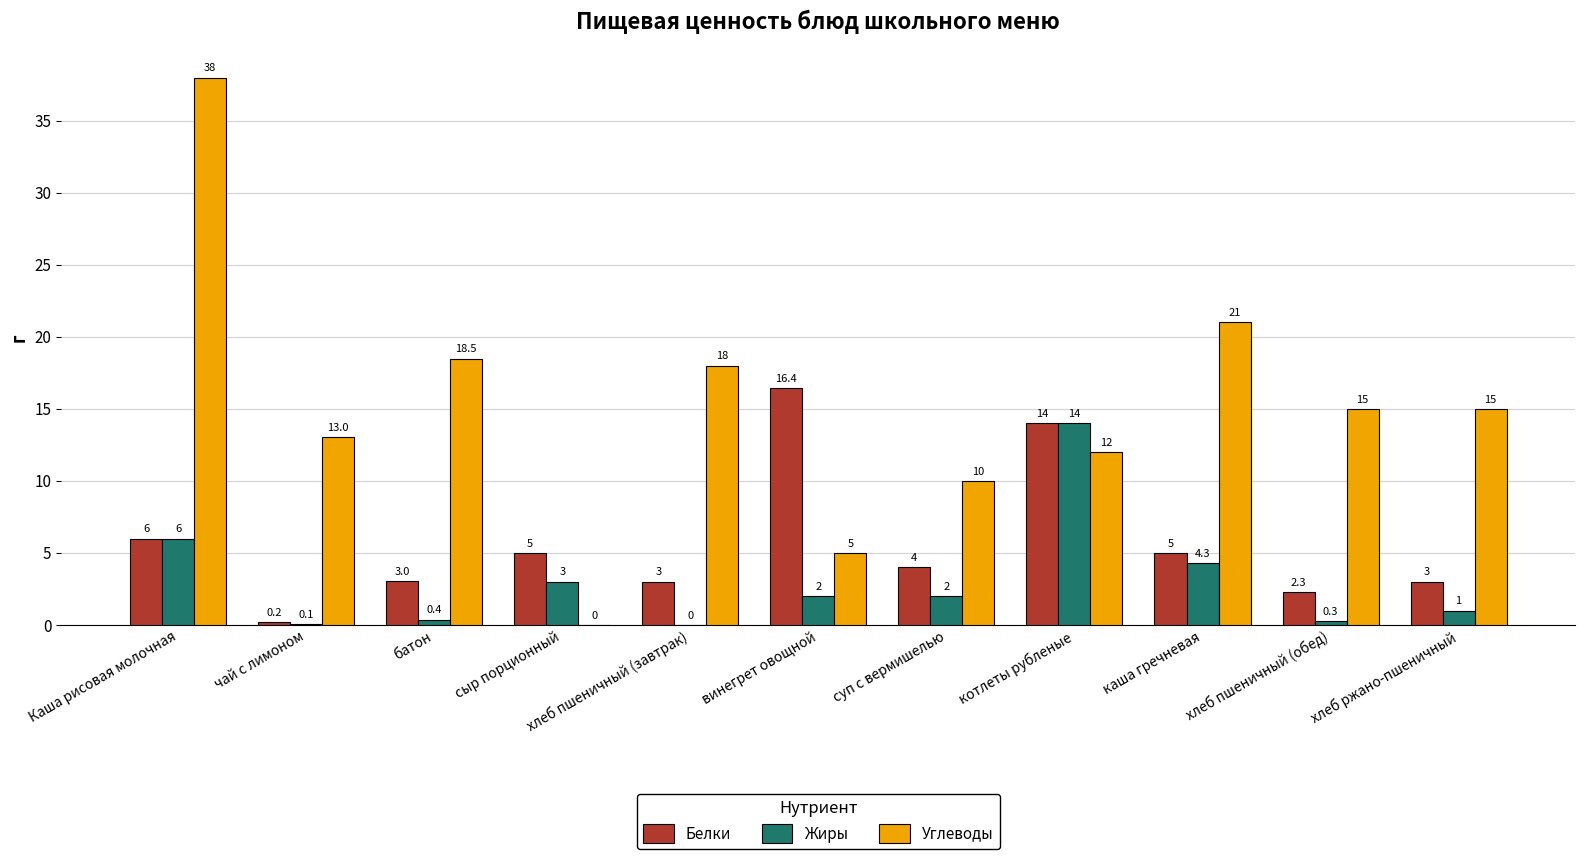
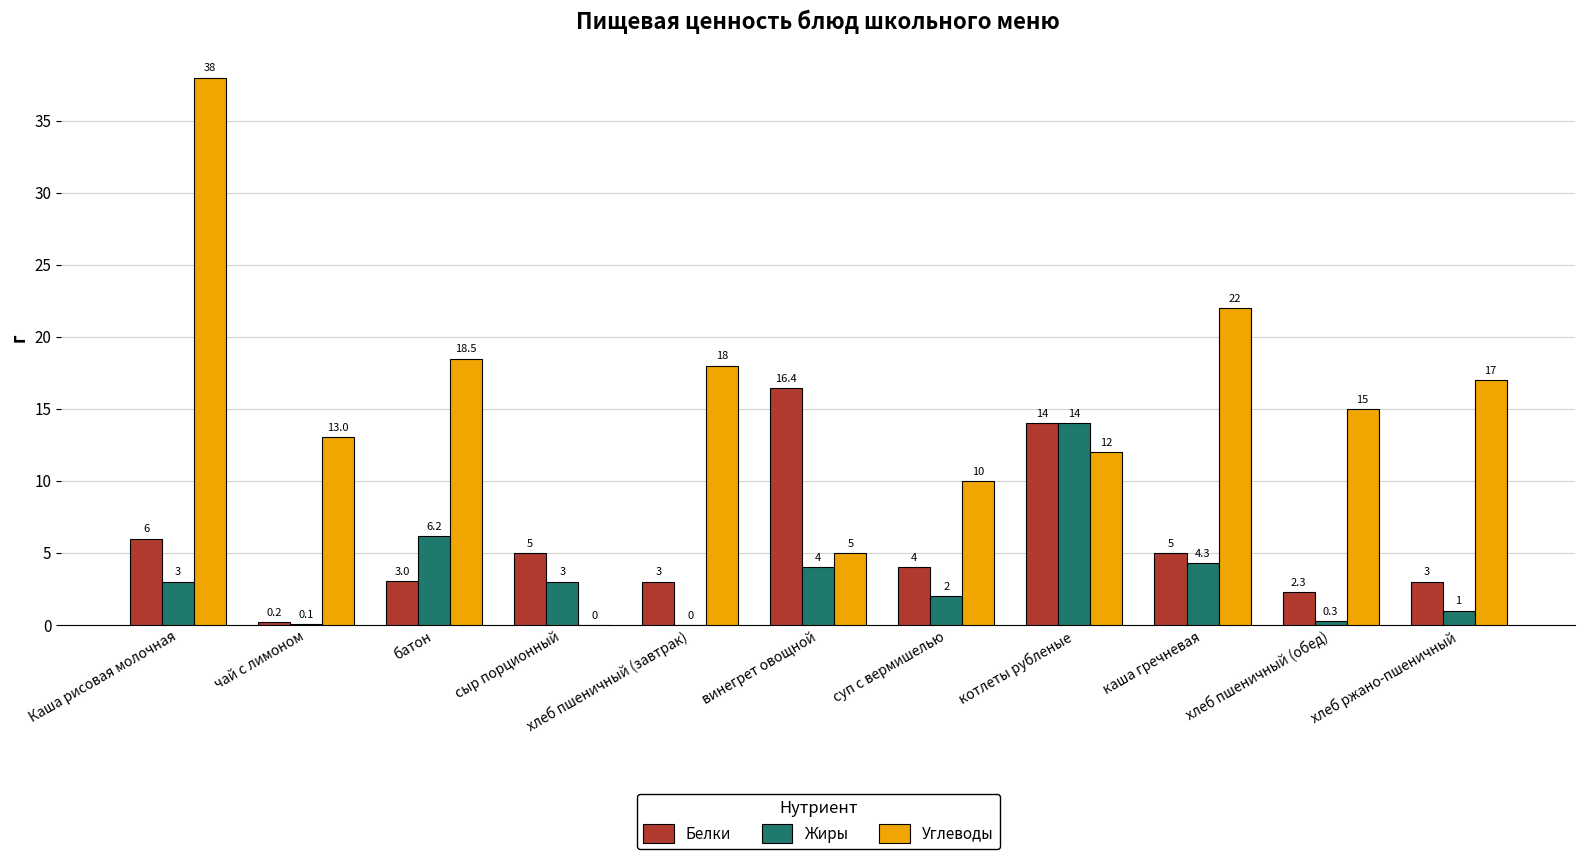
Жиры, Каша рисовая молочная: 6 -> 3
Жиры, батон: 0.4 -> 6.2
Жиры, винегрет овощной: 2 -> 4
Углеводы, каша гречневая: 21 -> 22
Углеводы, хлеб ржано-пшеничный: 15 -> 17
